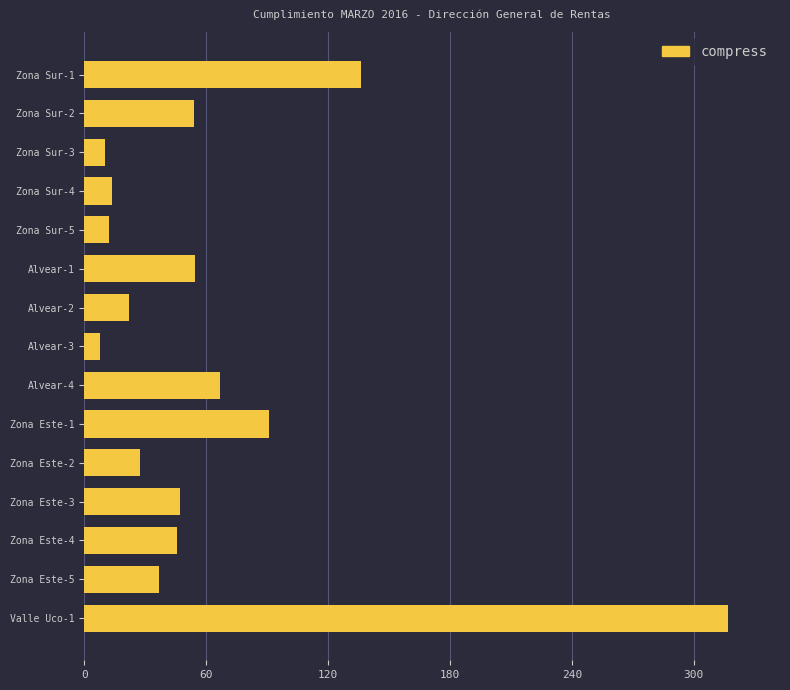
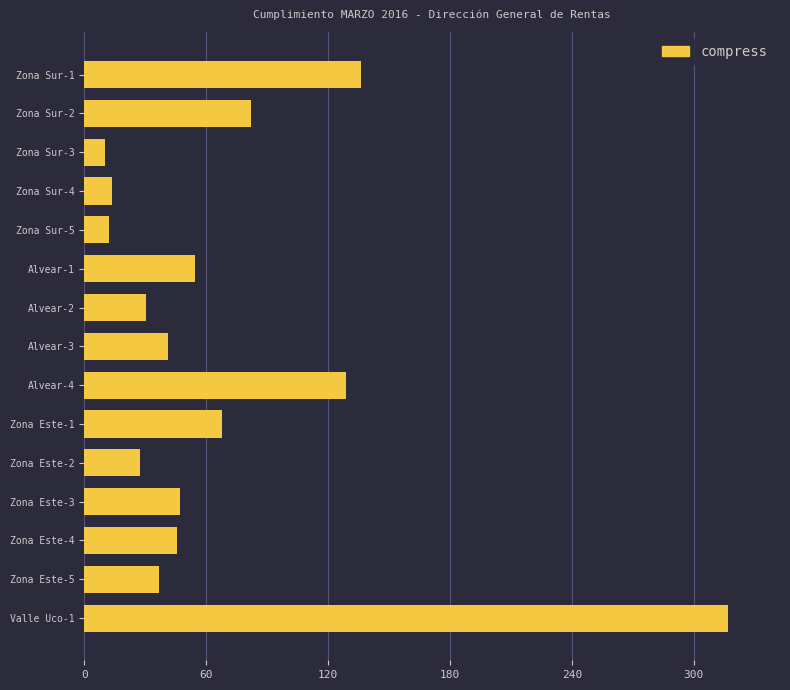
Zona Sur-2: 54 -> 82
Alvear-2: 22 -> 31
Alvear-3: 8 -> 41
Alvear-4: 67 -> 129
Zona Este-1: 91 -> 68
